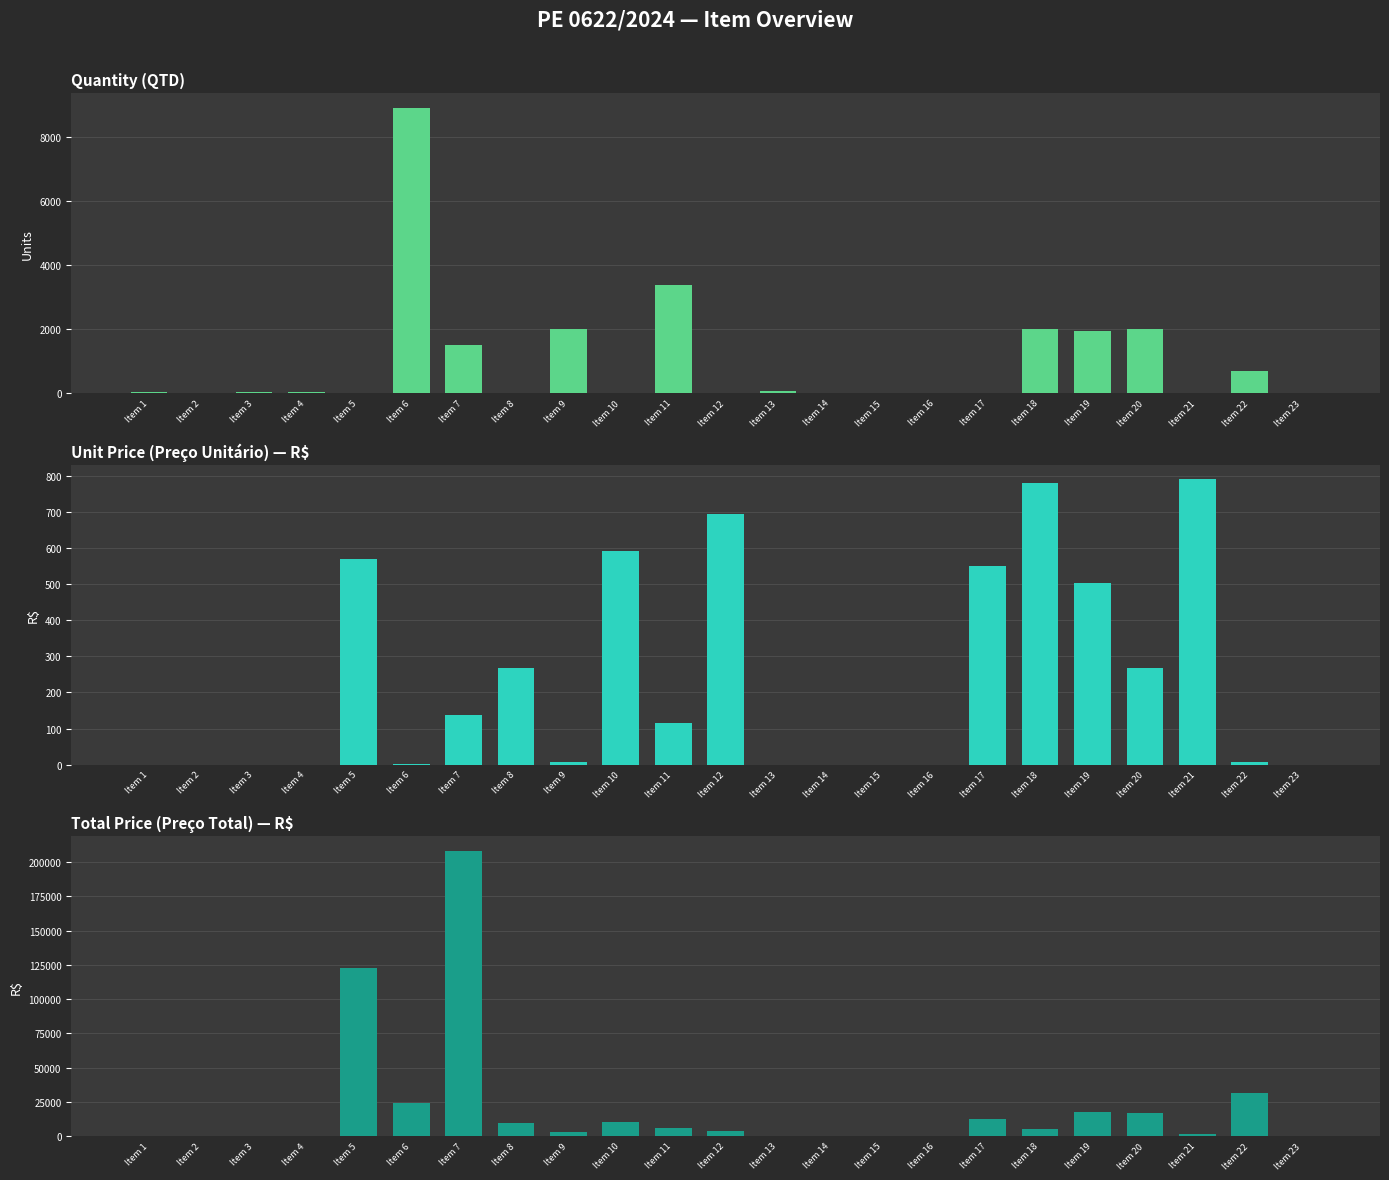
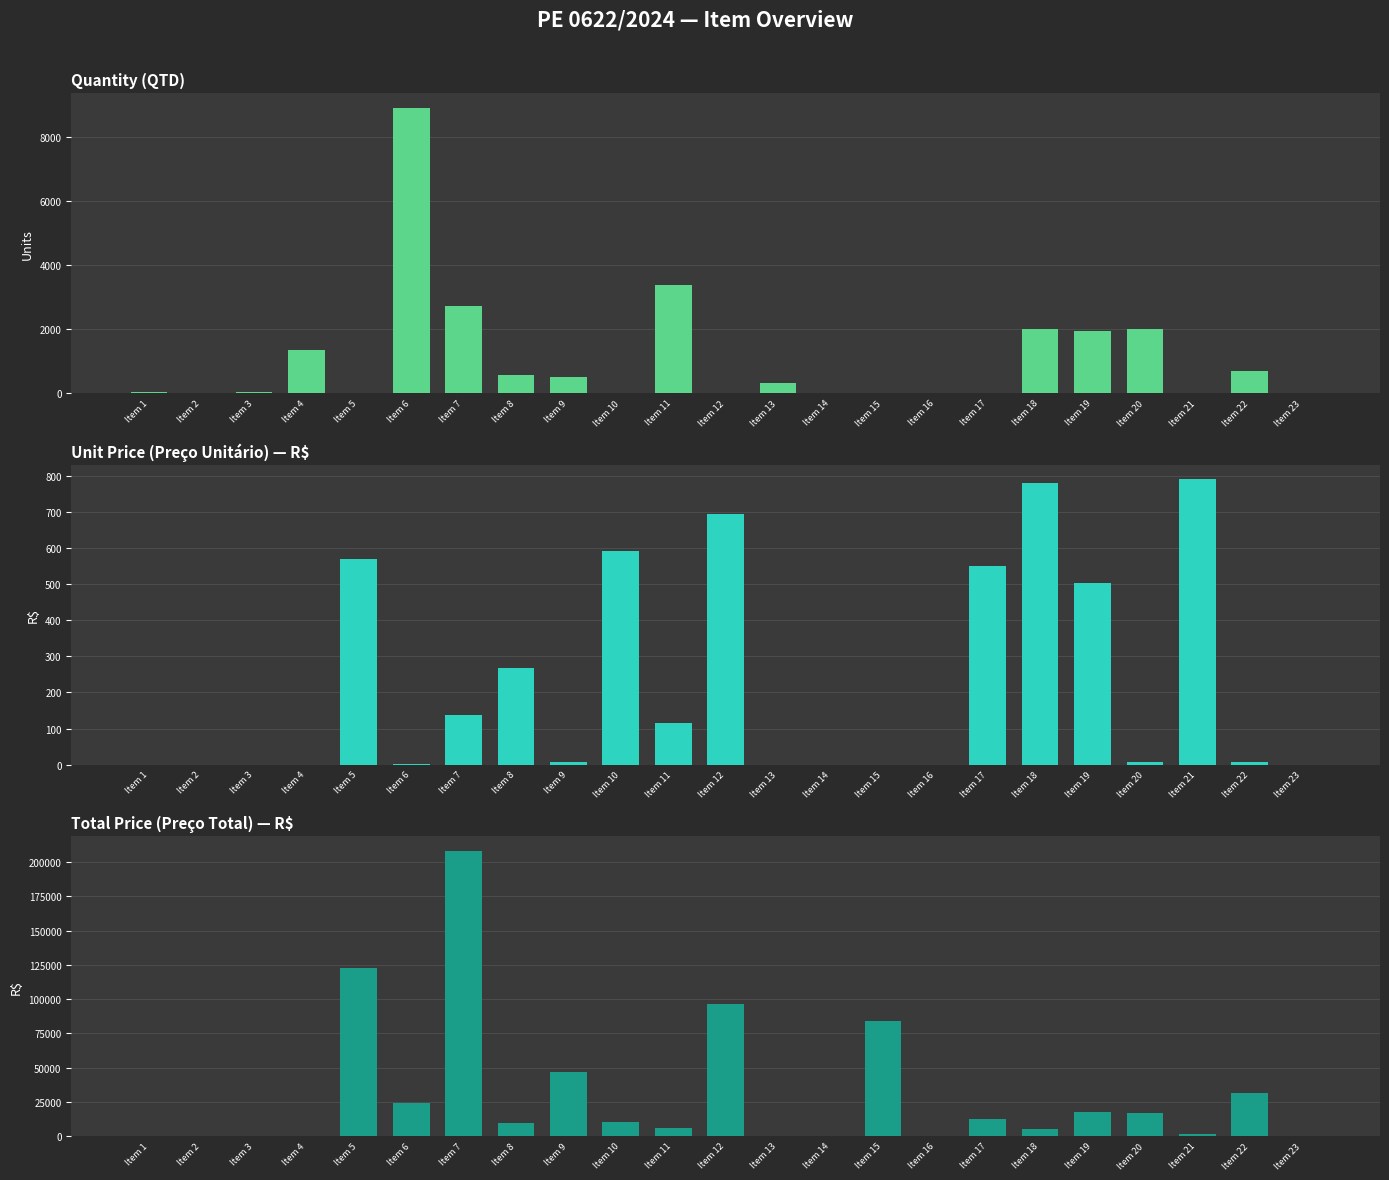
Quantity (QTD), Item 4: 0 -> 1300
Quantity (QTD), Item 7: 1500 -> 2700
Quantity (QTD), Item 8: 0 -> 600
Quantity (QTD), Item 9: 2000 -> 500
Quantity (QTD), Item 13: 100 -> 300
Unit Price (Preço Unitário) — R$, Item 20: 270 -> 10
Total Price (Preço Total) — R$, Item 9: 3000 -> 47000
Total Price (Preço Total) — R$, Item 12: 3000 -> 96000
Total Price (Preço Total) — R$, Item 15: 0 -> 84000
